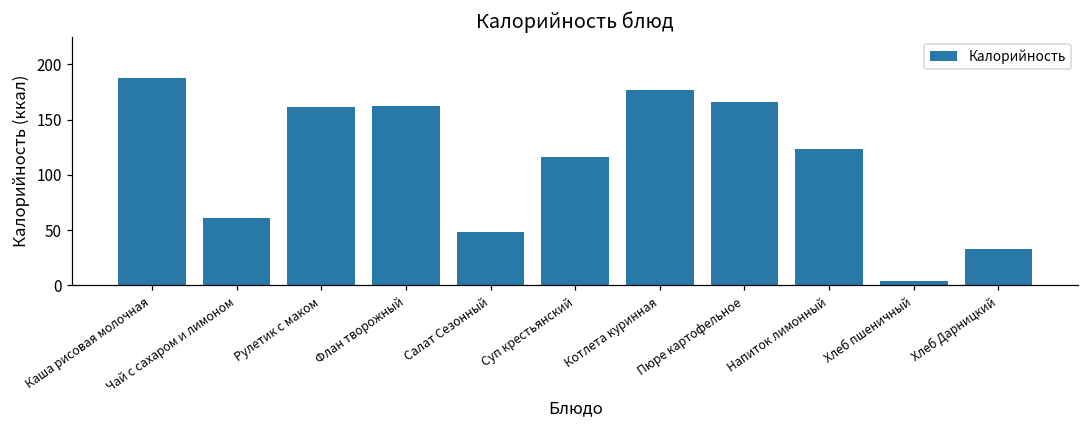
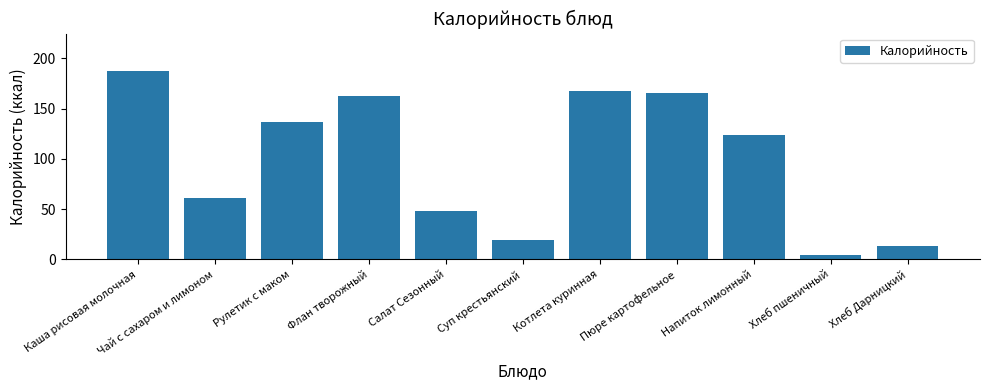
Рулетик с маком: 161 -> 136
Суп крестьянский: 116 -> 20
Котлета куринная: 176 -> 168
Хлеб Дарницкий: 33 -> 14
